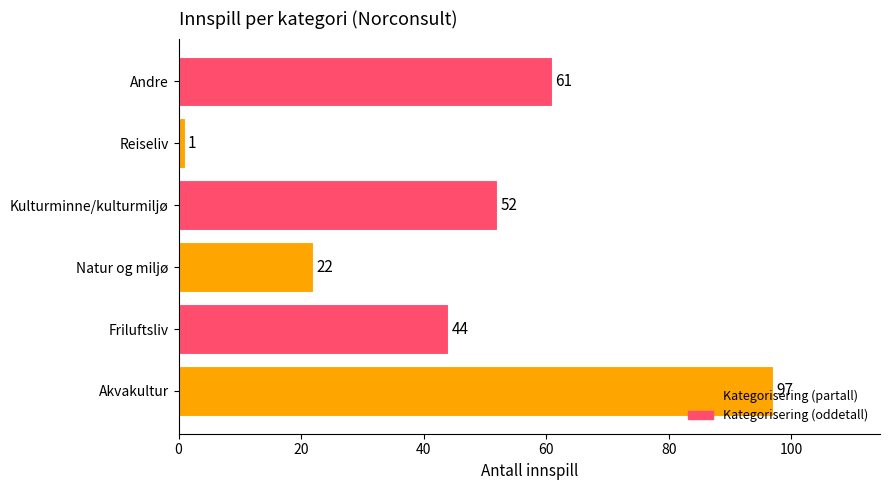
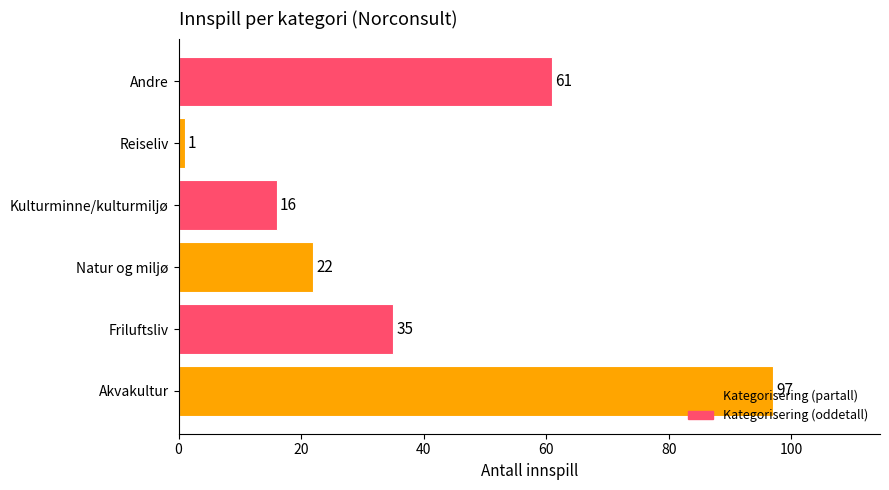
Kulturminne/kulturmiljø: 52 -> 16
Friluftsliv: 44 -> 35
